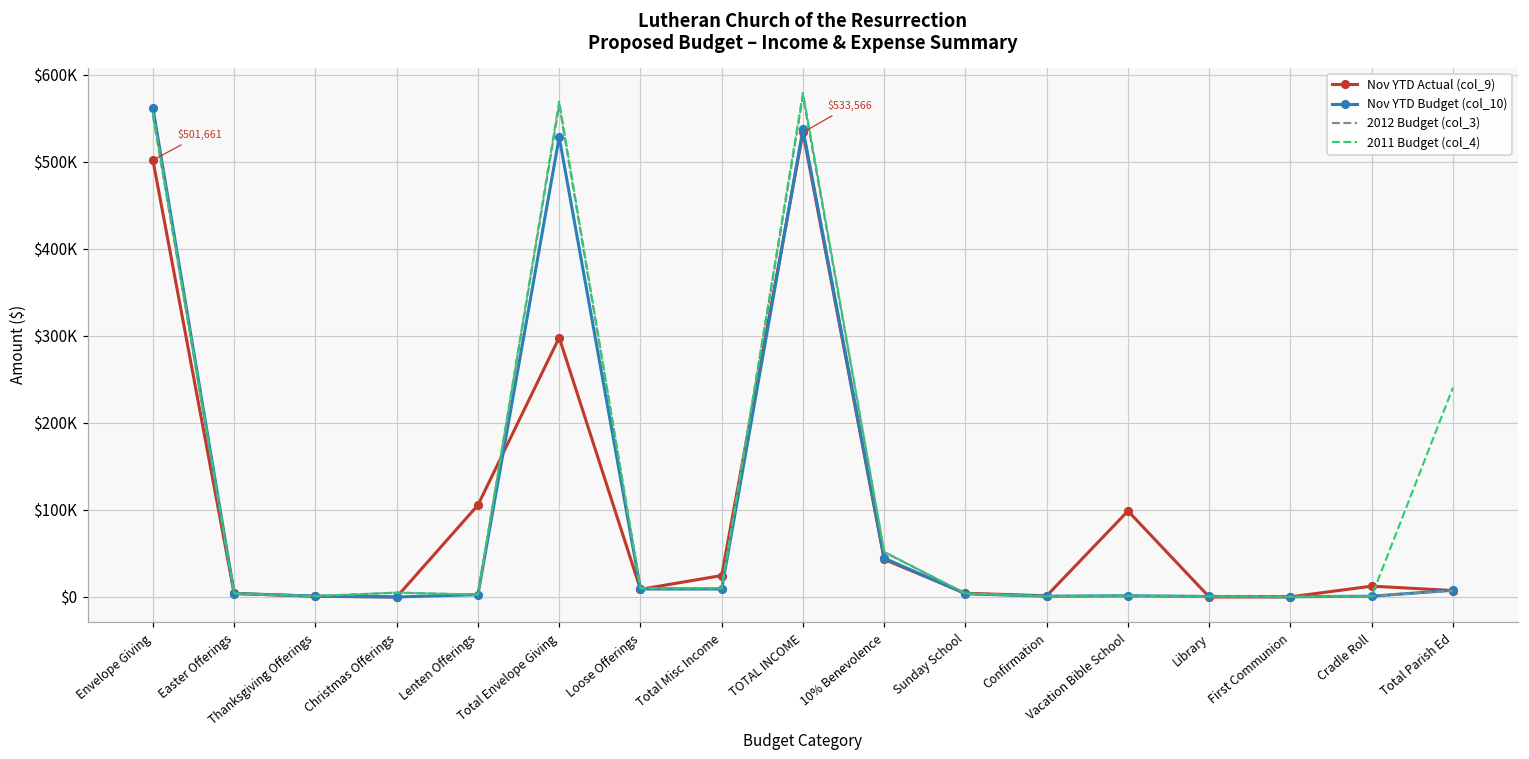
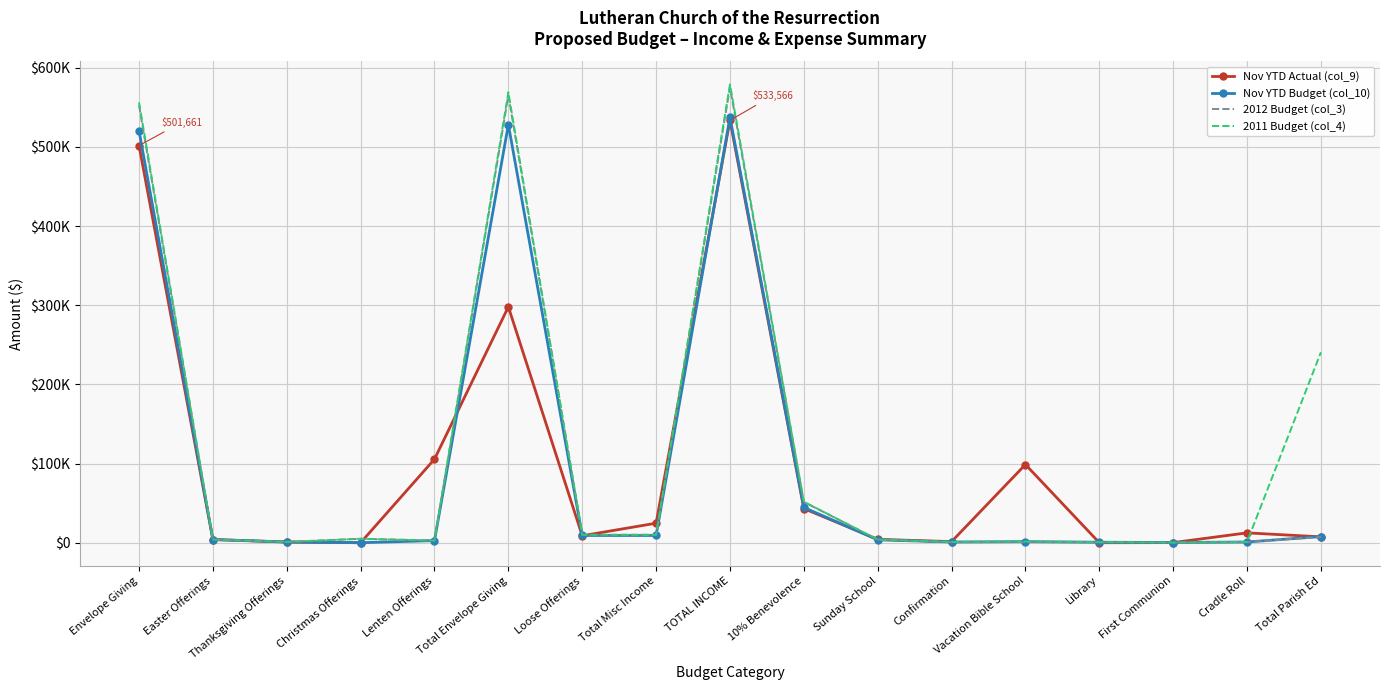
Nov YTD Budget (col_10), Envelope Giving: $560000 -> $520000
